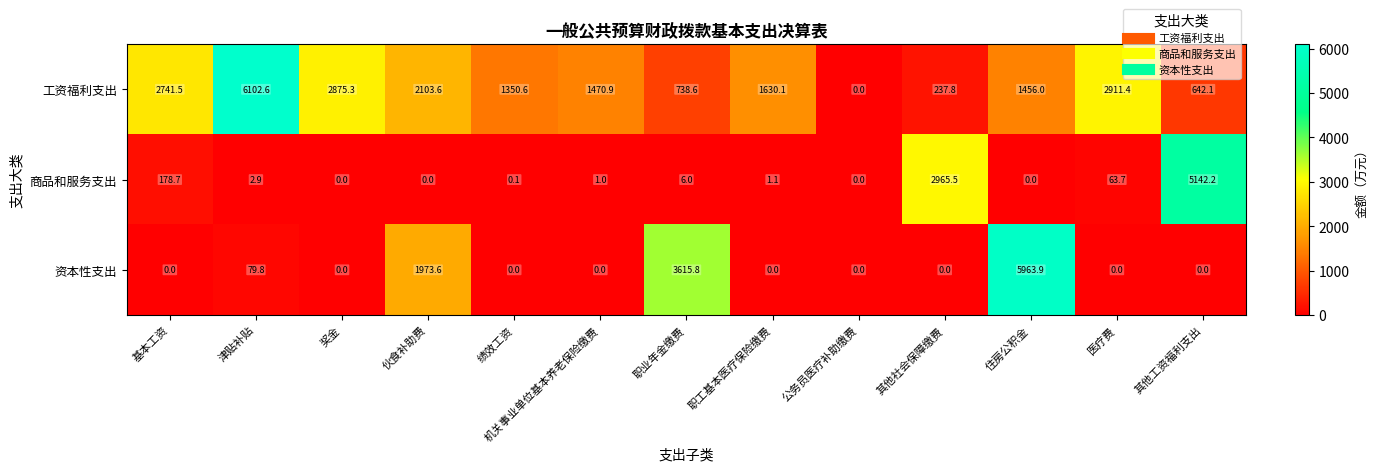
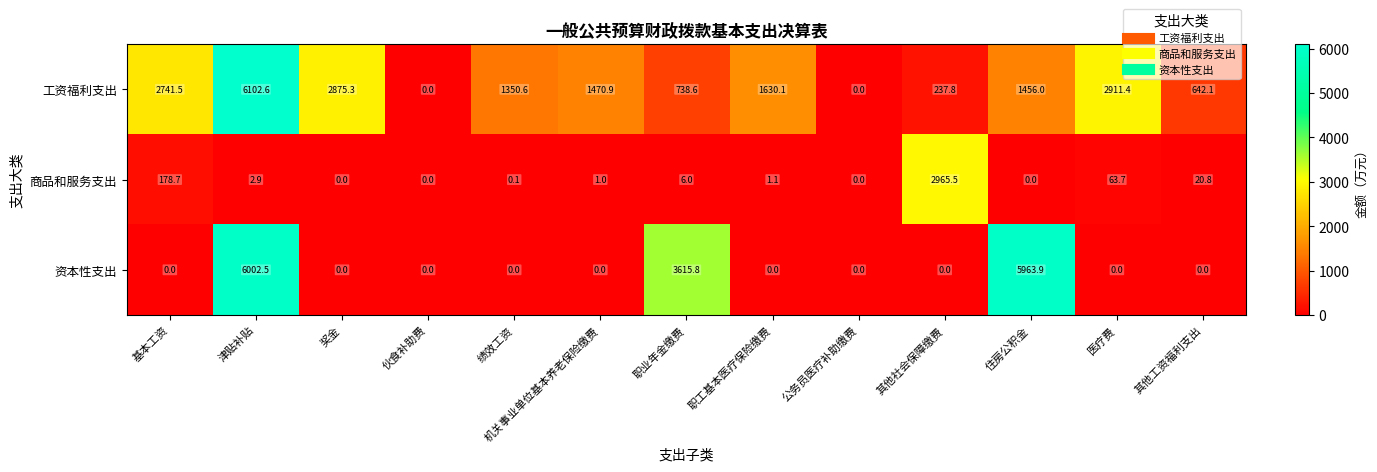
工资福利支出, 伙食补助费: 2103.6 -> 0.0
商品和服务支出, 其他工资福利支出: 5142.2 -> 20.8
资本性支出, 津贴补贴: 79.8 -> 6002.5
资本性支出, 伙食补助费: 1973.6 -> 0.0
